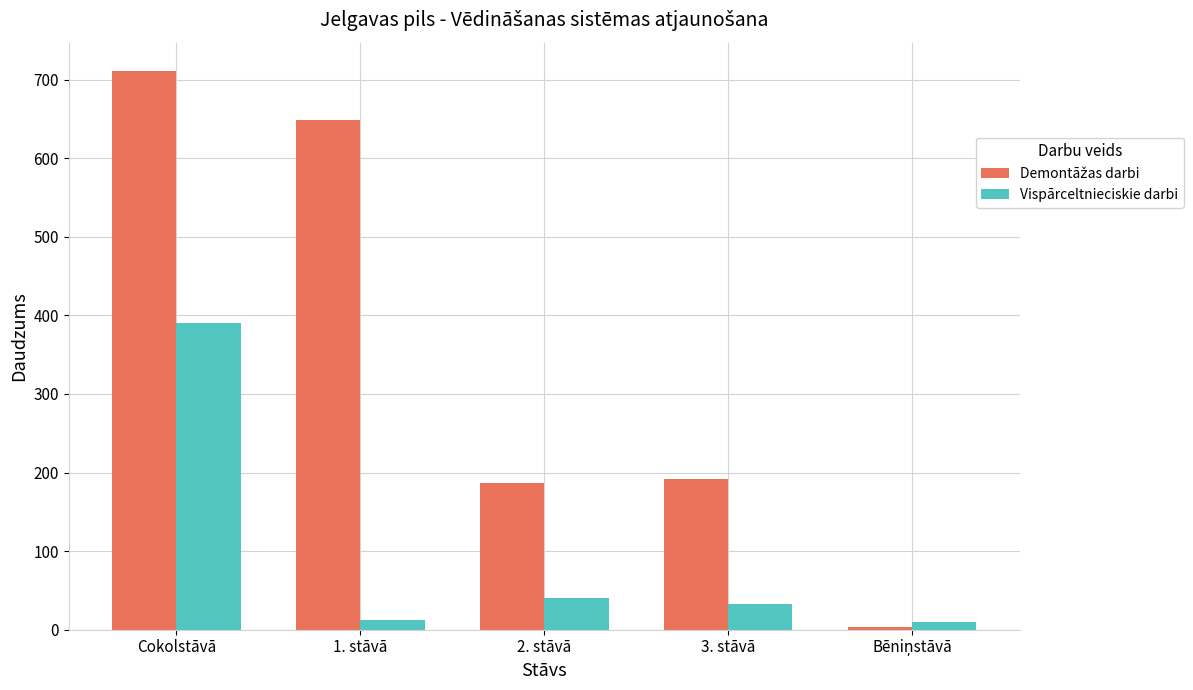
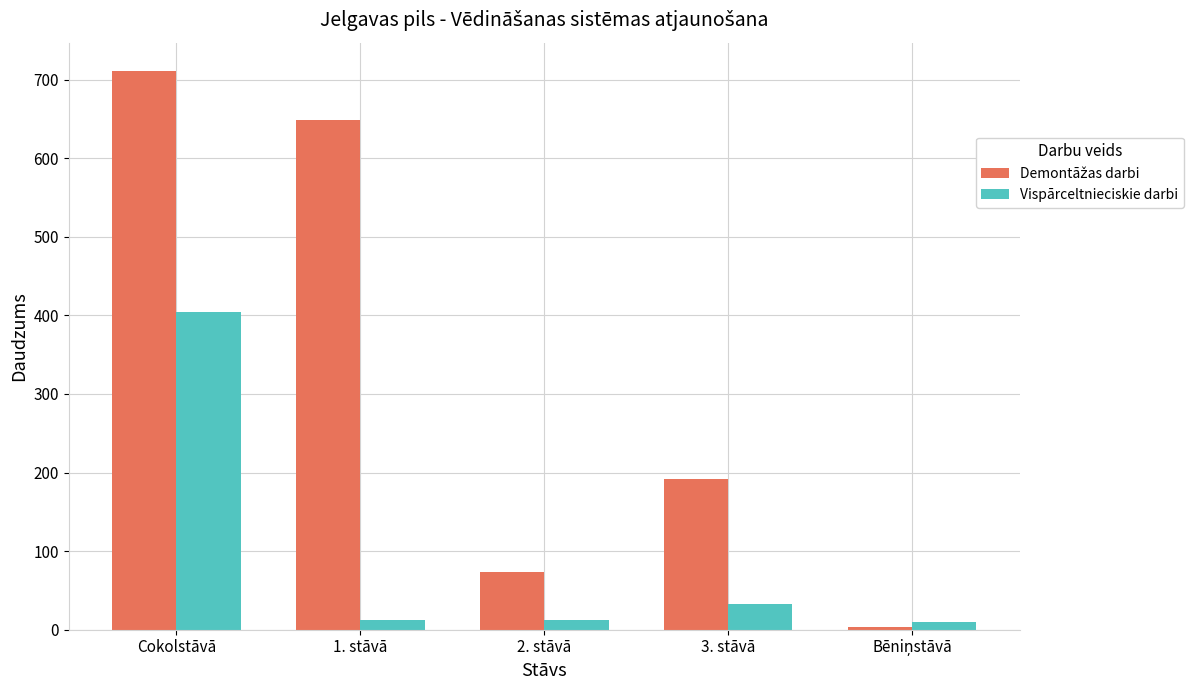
Vispārceltnieciskie darbi, Cokolstāvā: 390 -> 400
Demontāžas darbi, 2. stāvā: 190 -> 70
Vispārceltnieciskie darbi, 2. stāvā: 40 -> 10
